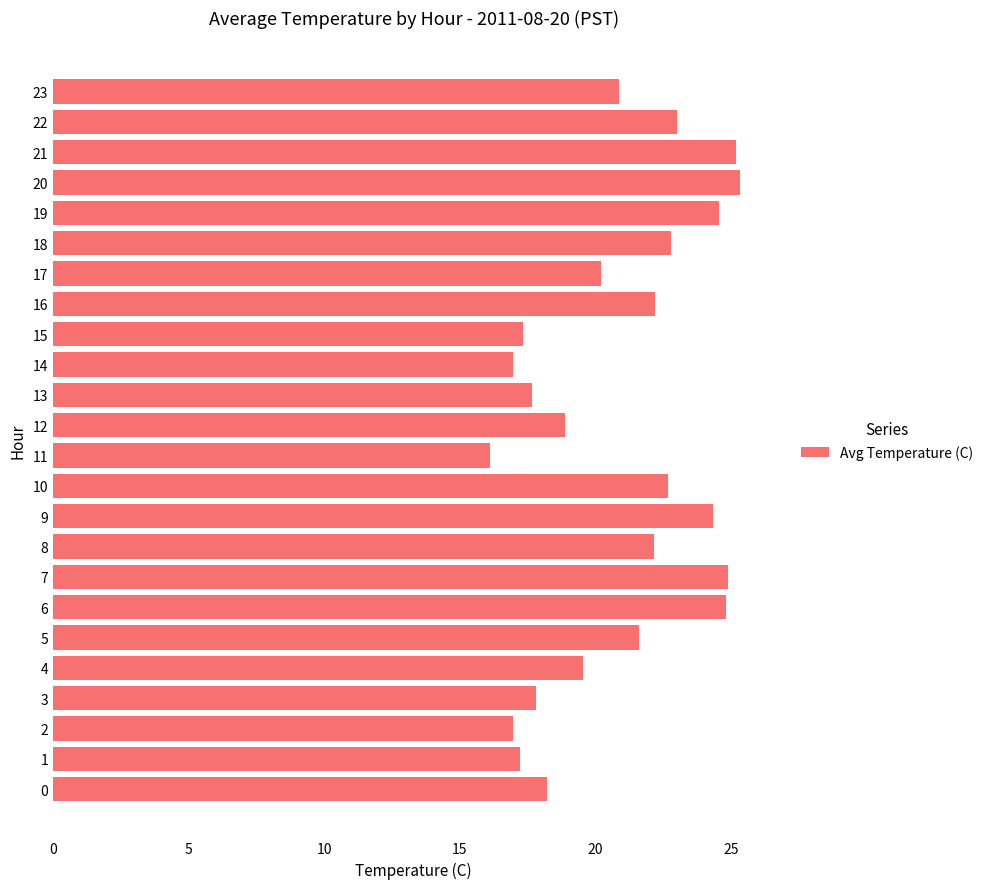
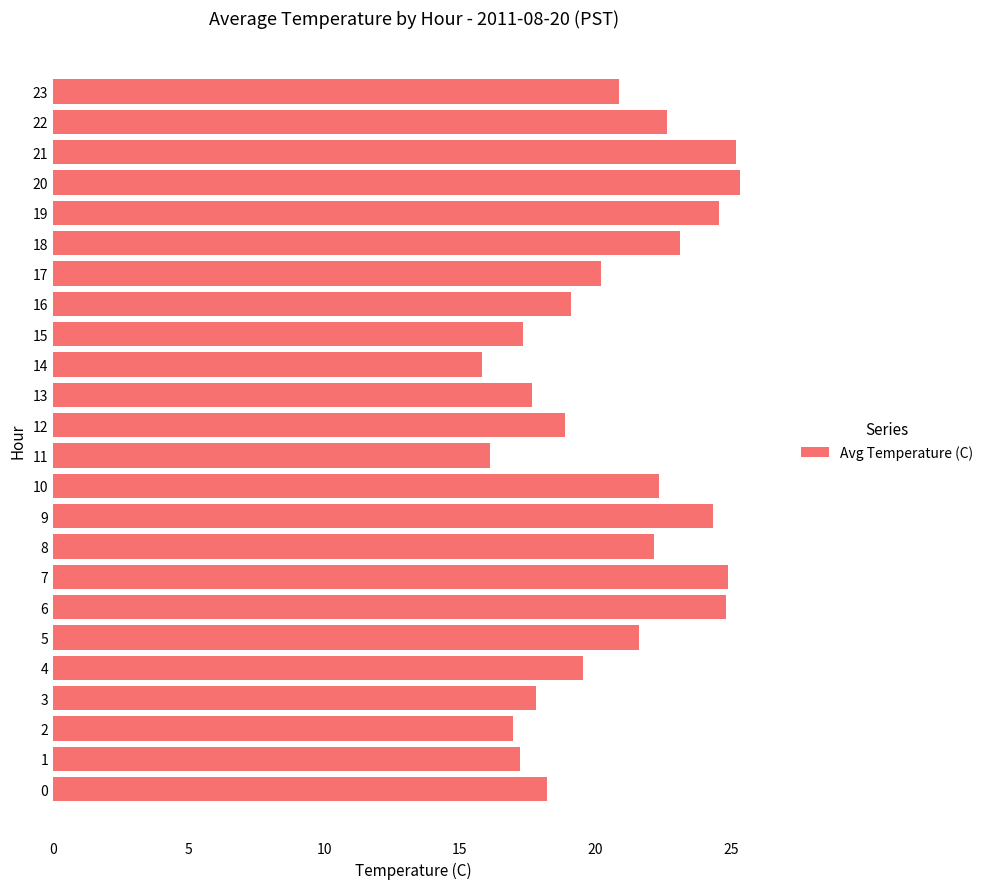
22: 23.0 -> 22.7
18: 22.8 -> 23.1
16: 22.2 -> 19.1
14: 17.0 -> 15.8
10: 22.7 -> 22.3
